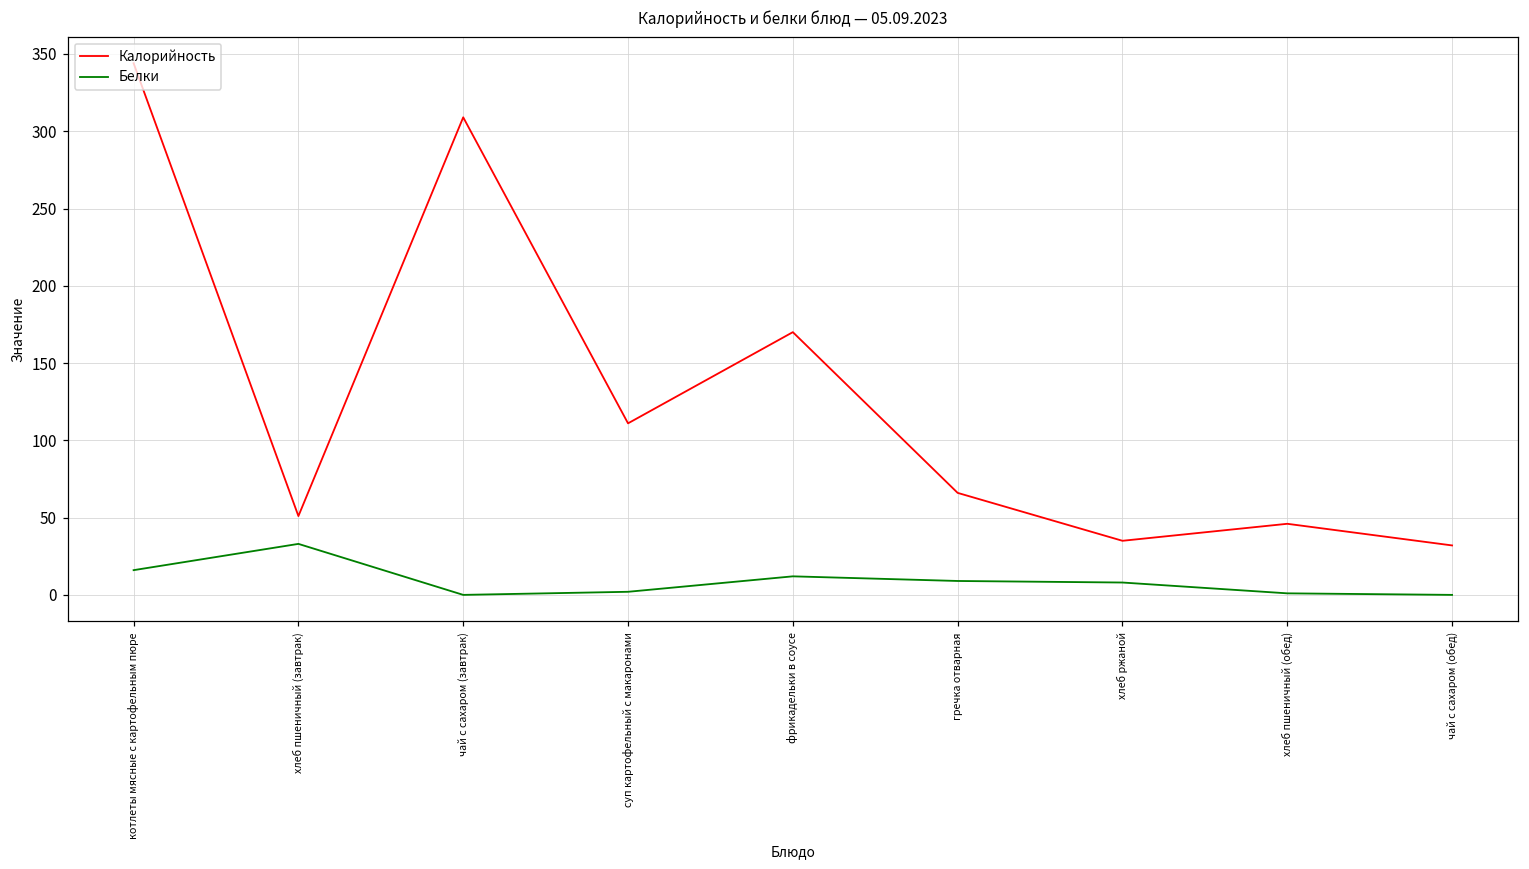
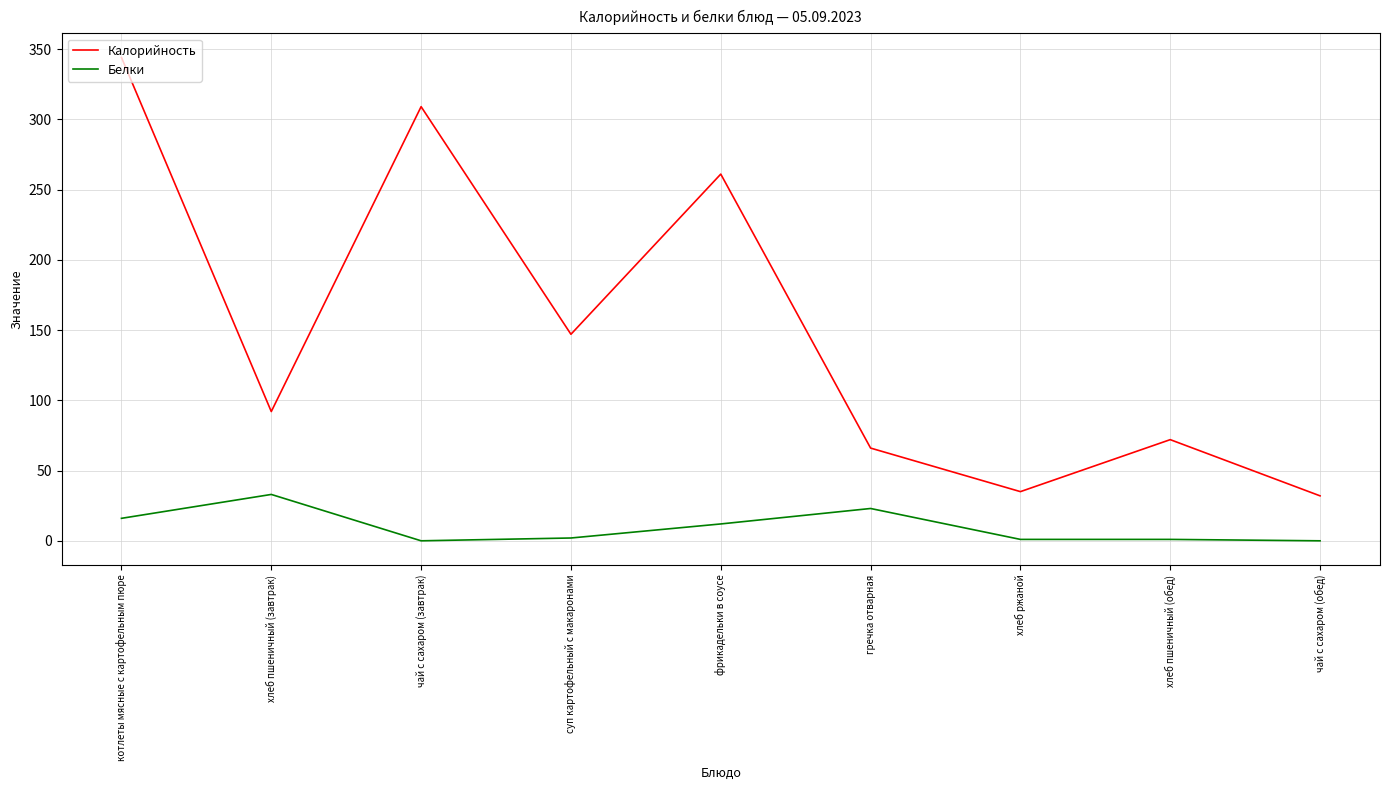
Калорийность, хлеб пшеничный (завтрак): 51 -> 92
Калорийность, суп картофельный с макаронами: 111 -> 147
Калорийность, фрикадельки в соусе: 170 -> 261
Белки, гречка отварная: 9 -> 23
Белки, хлеб ржаной: 8 -> 1
Калорийность, хлеб пшеничный (обед): 46 -> 72
